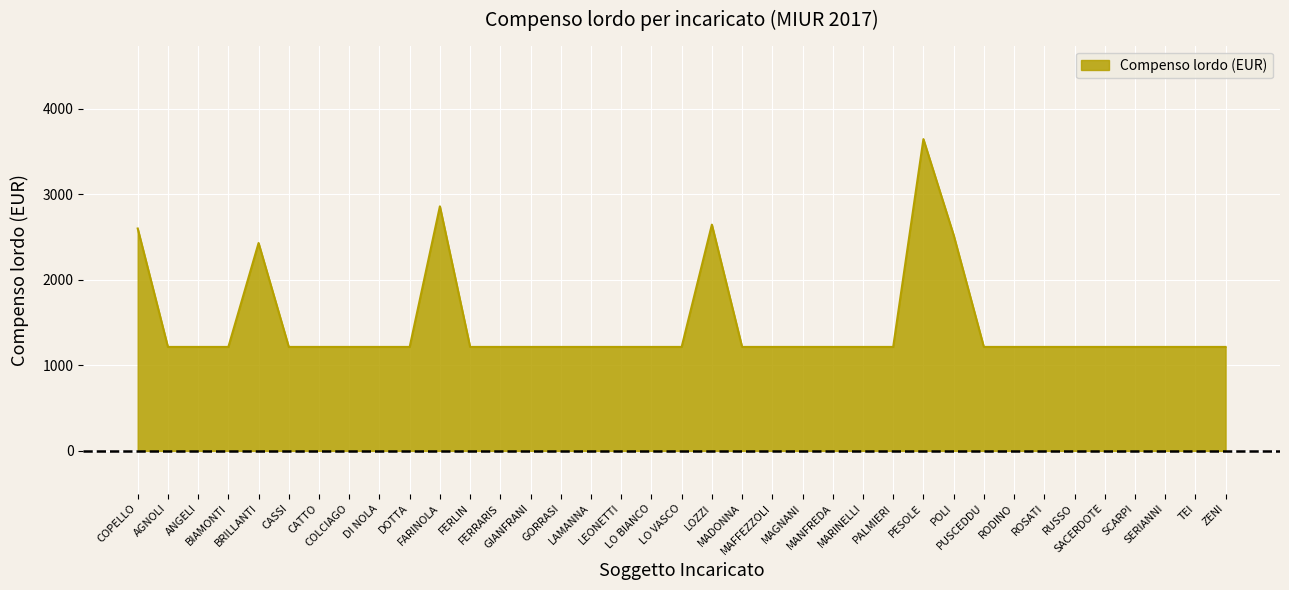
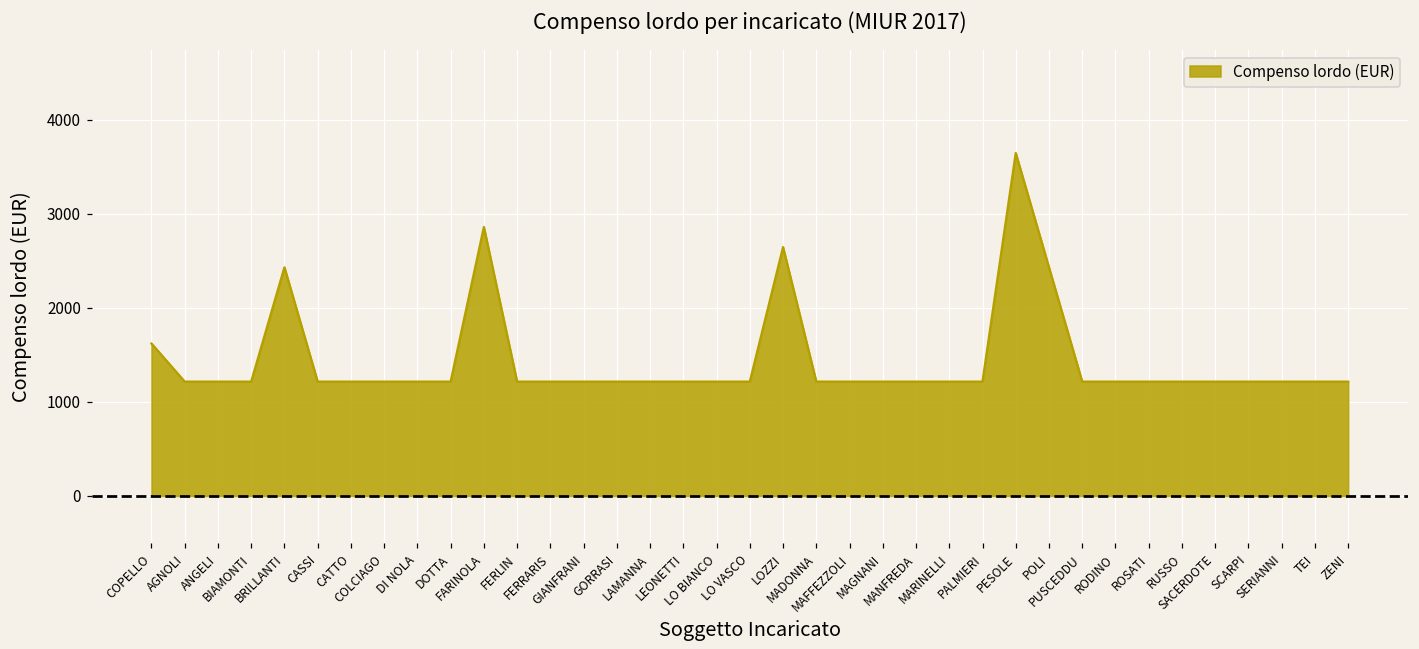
COPELLO: 2600 -> 1600
POLI: 2500 -> 2400
